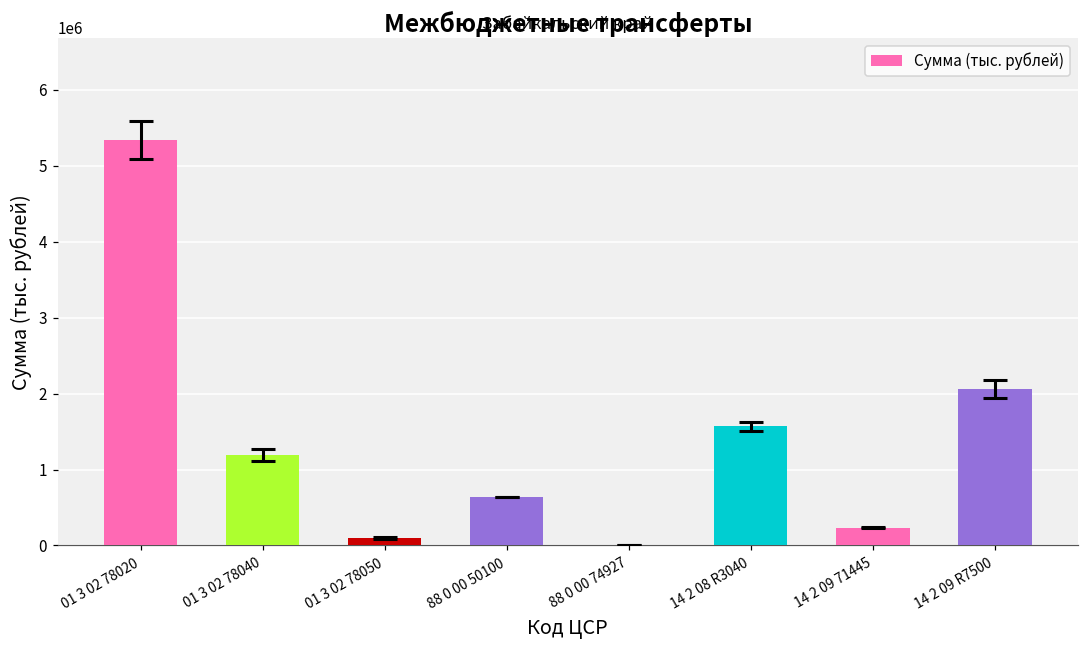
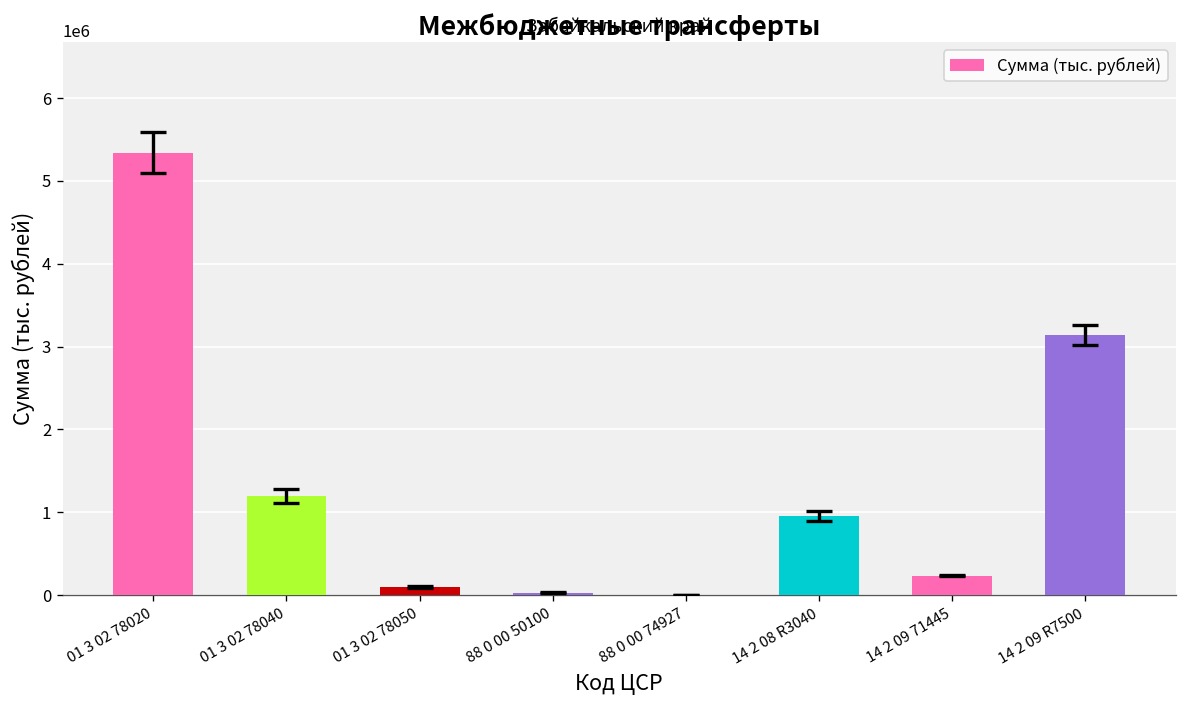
Сумма (тыс. рублей), 88 0 00 50100: 600000 -> 0
Сумма (тыс. рублей), 14 2 08 R3040: 1600000 -> 1000000
Сумма (тыс. рублей), 14 2 09 R7500: 2100000 -> 3100000
